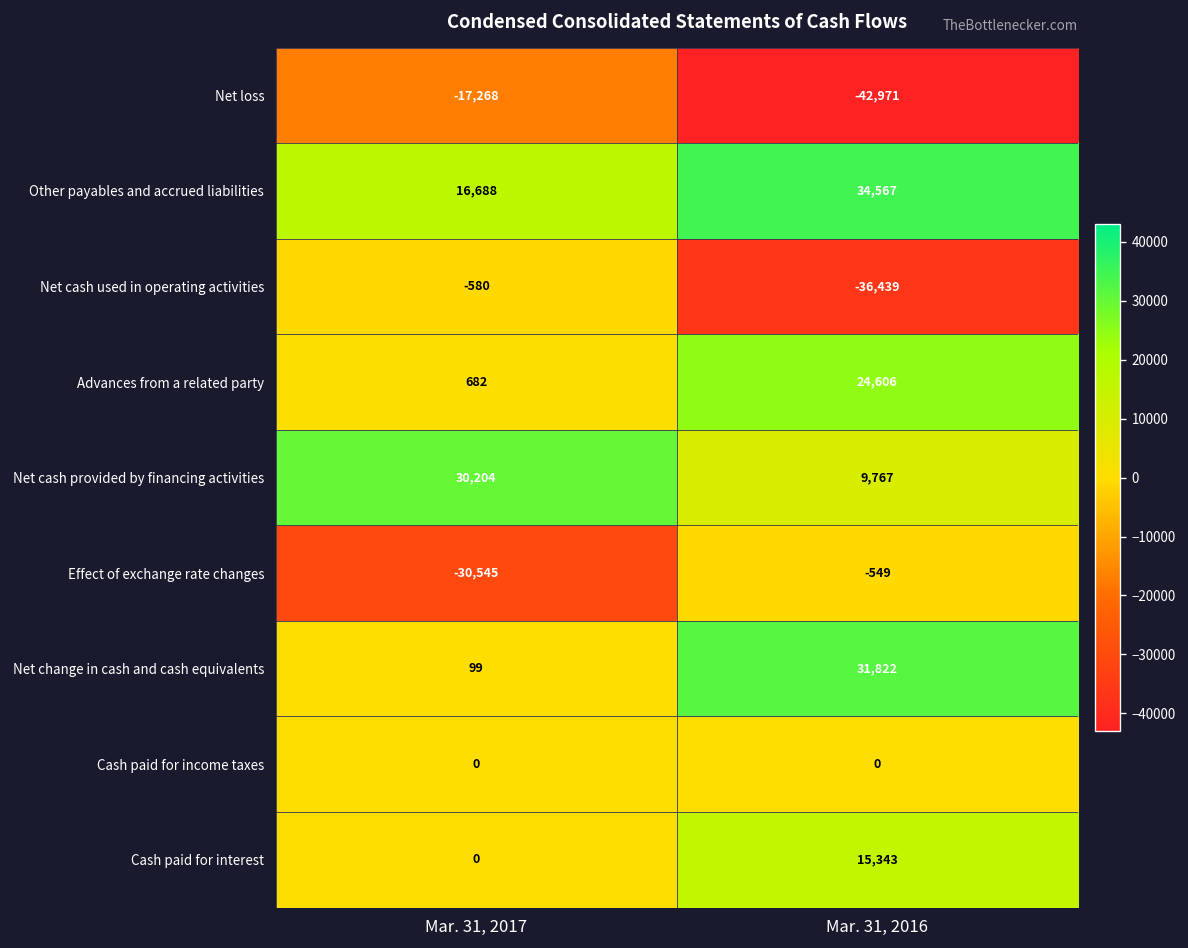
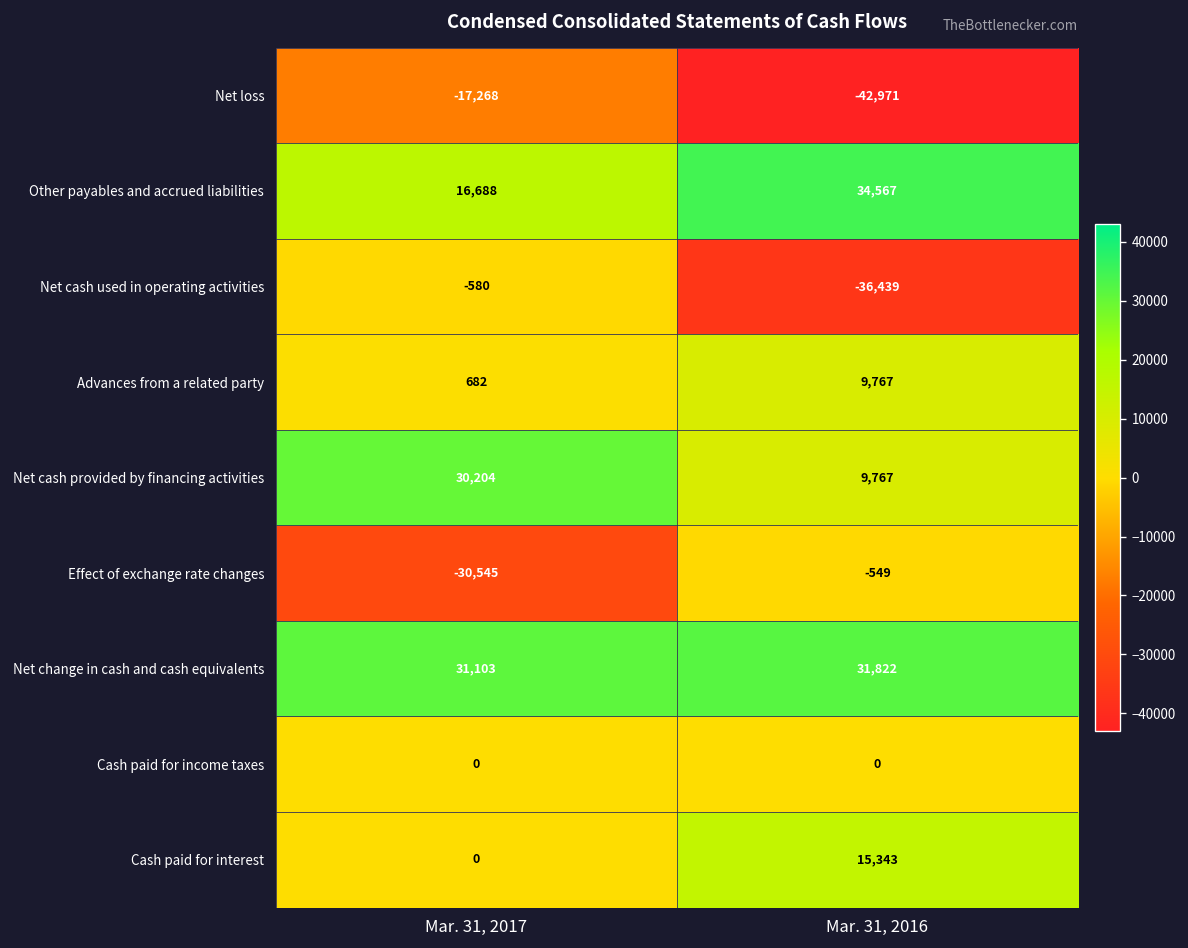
Advances from a related party, Mar. 31, 2016: 24,606 -> 9,767
Net change in cash and cash equivalents, Mar. 31, 2017: 99 -> 31,103
